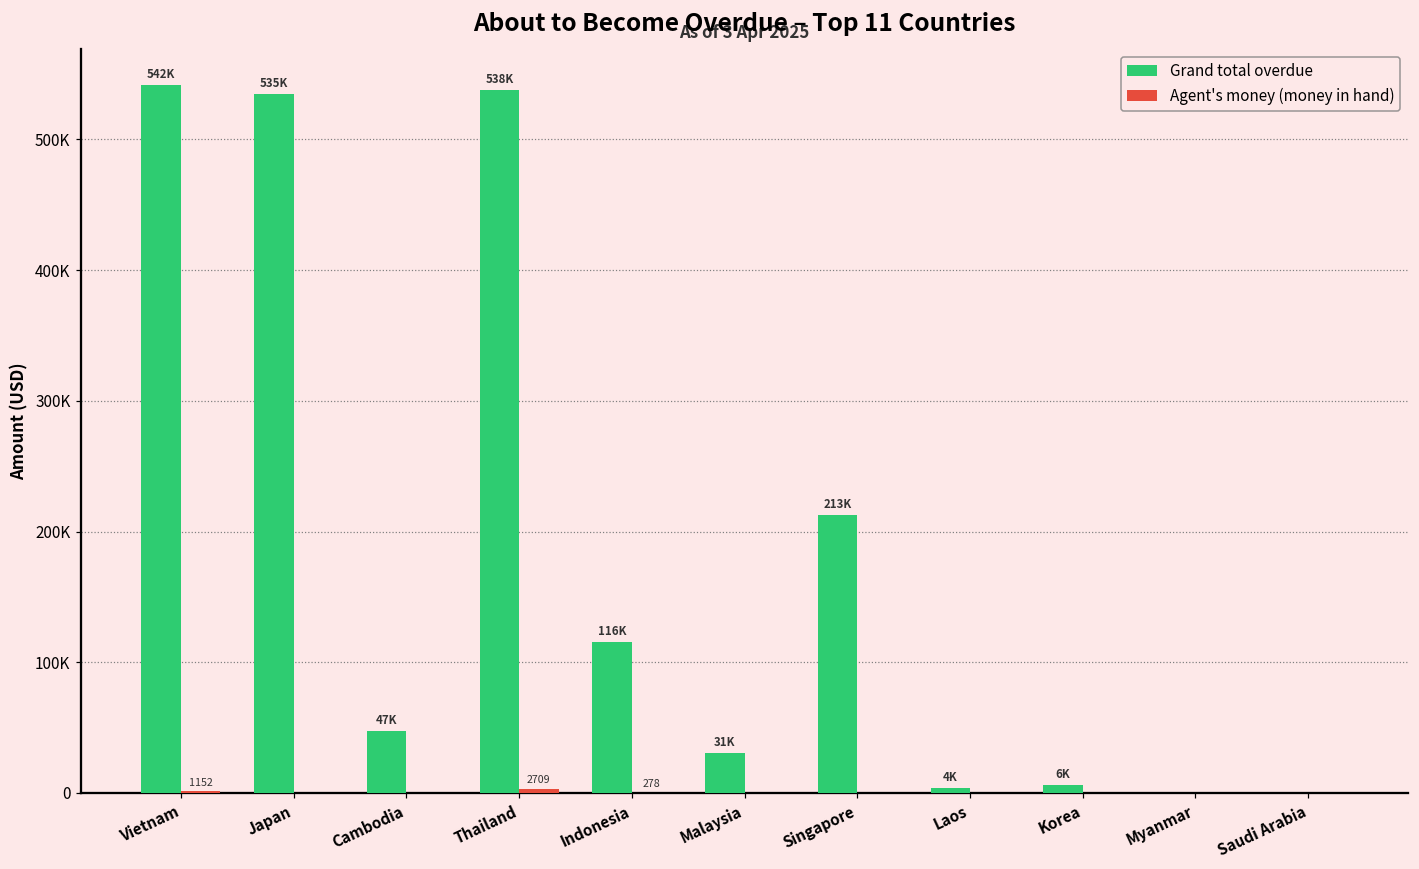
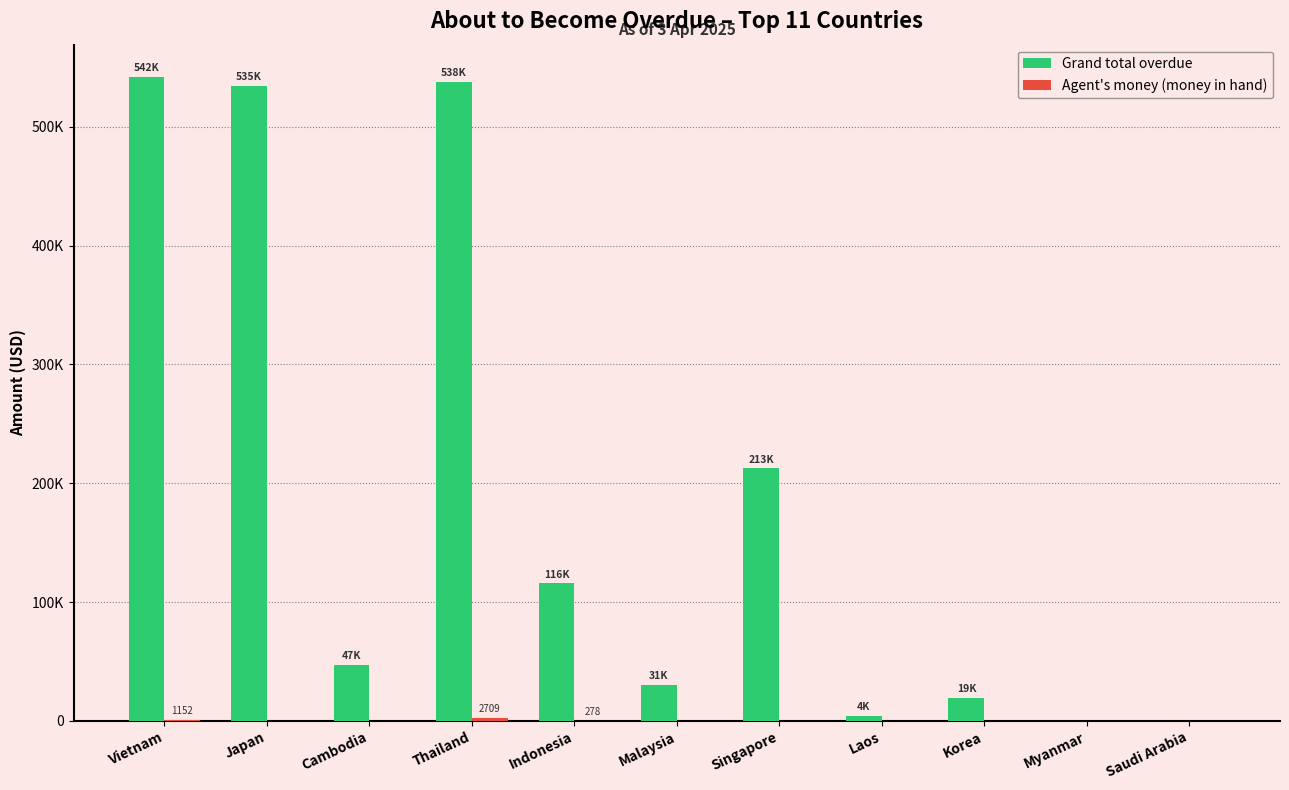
Grand total overdue, Korea: 6K -> 19K
